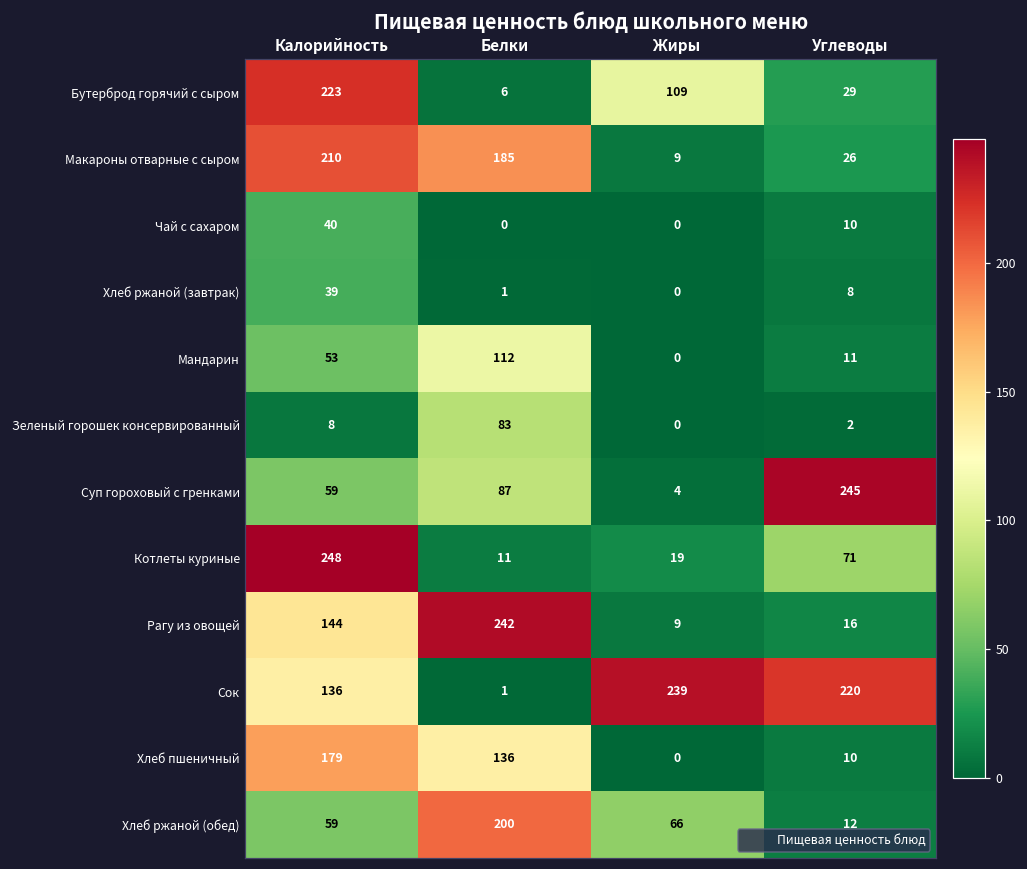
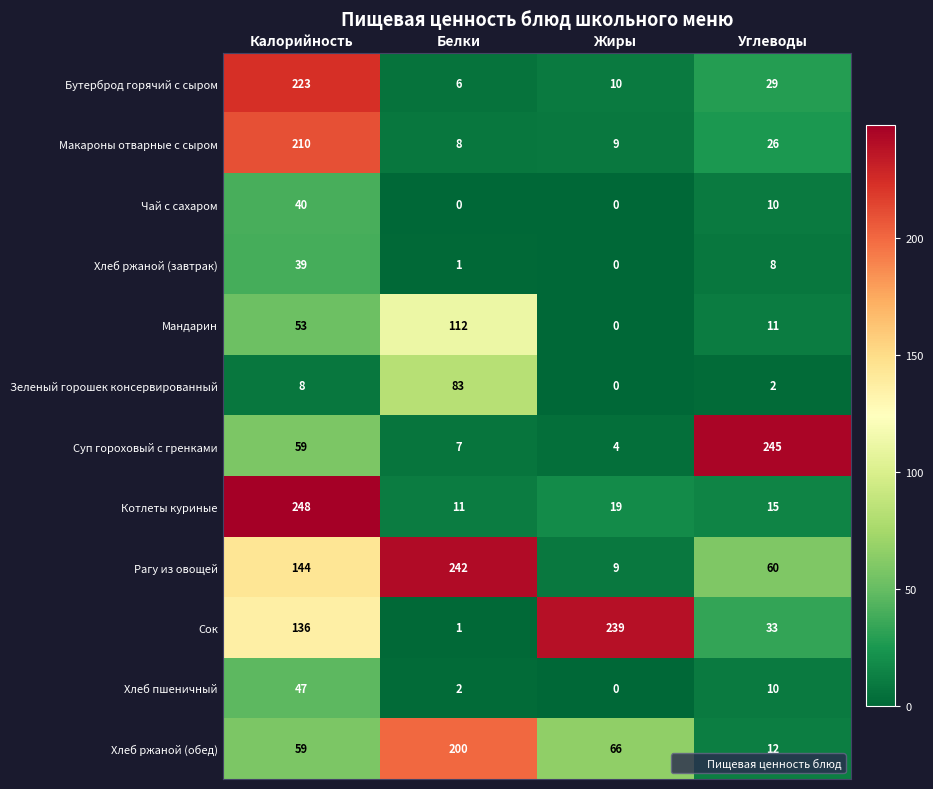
Бутерброд горячий с сыром, Жиры: 109 -> 10
Макароны отварные с сыром, Белки: 185 -> 8
Суп гороховый с гренками, Белки: 87 -> 7
Котлеты куриные, Углеводы: 71 -> 15
Рагу из овощей, Углеводы: 16 -> 60
Сок, Углеводы: 220 -> 33
Хлеб пшеничный, Калорийность: 179 -> 47
Хлеб пшеничный, Белки: 136 -> 2
